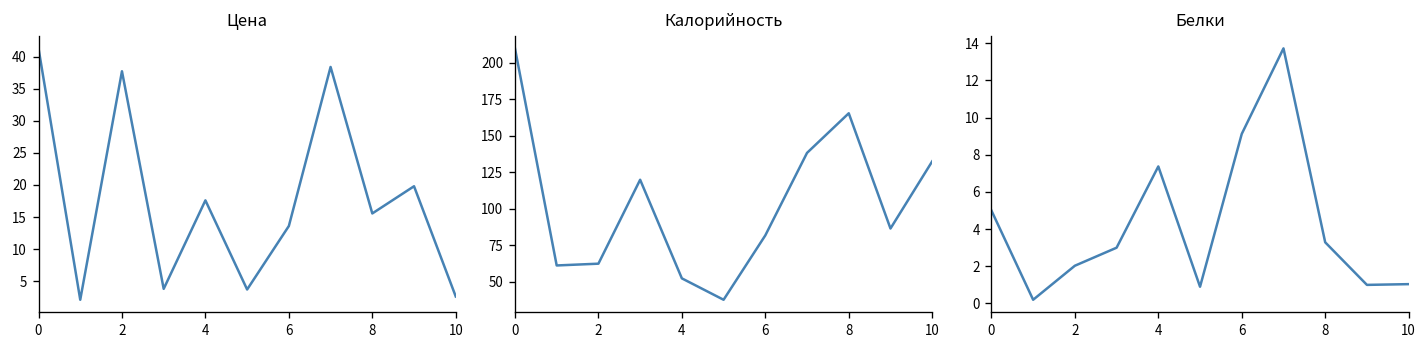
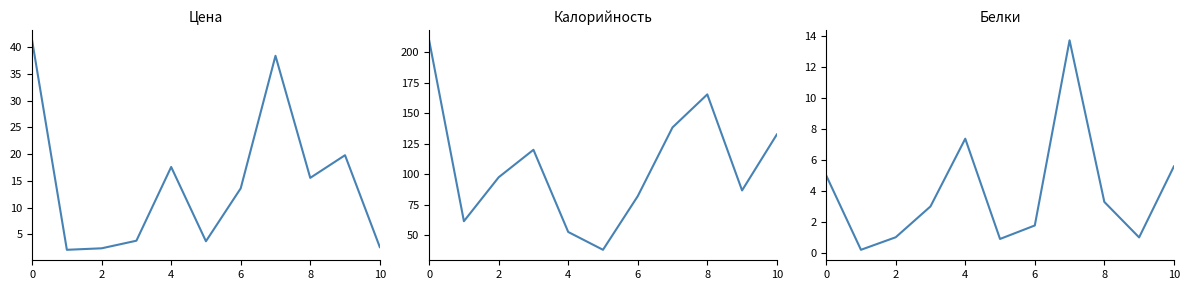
Цена, 2: 38 -> 2
Калорийность, 2: 63 -> 97
Белки, 2: 2.0 -> 1.0
Белки, 6: 9.1 -> 1.8
Белки, 10: 1.0 -> 5.6
